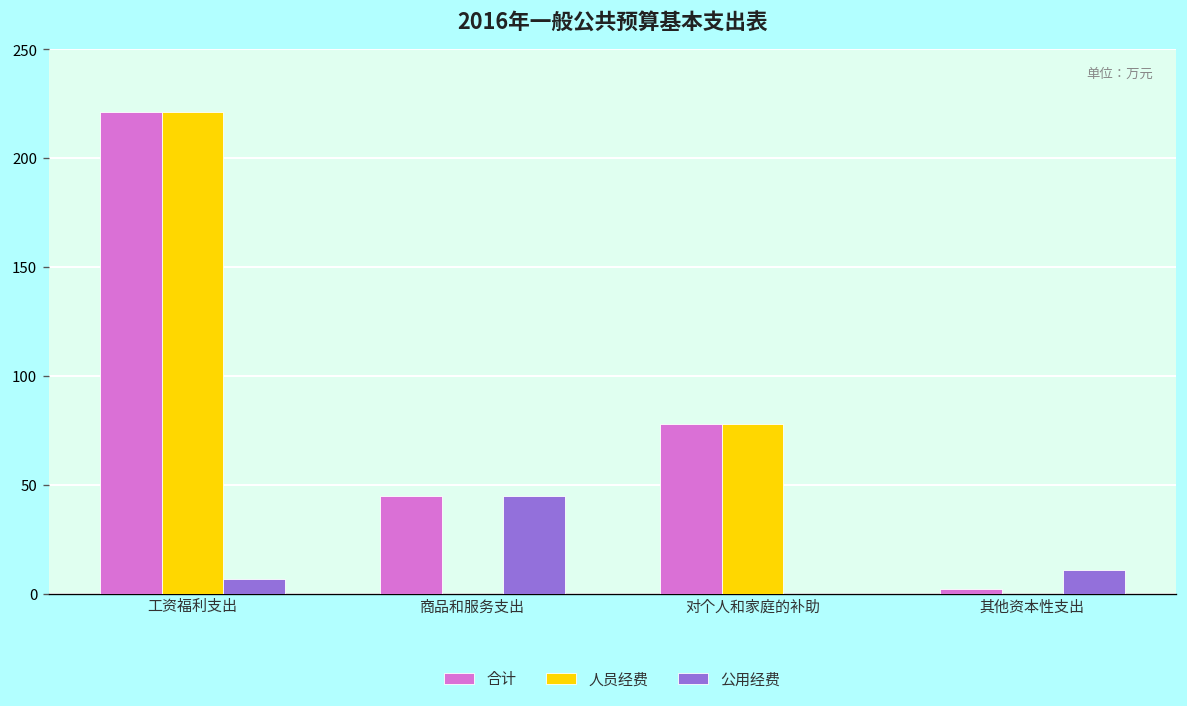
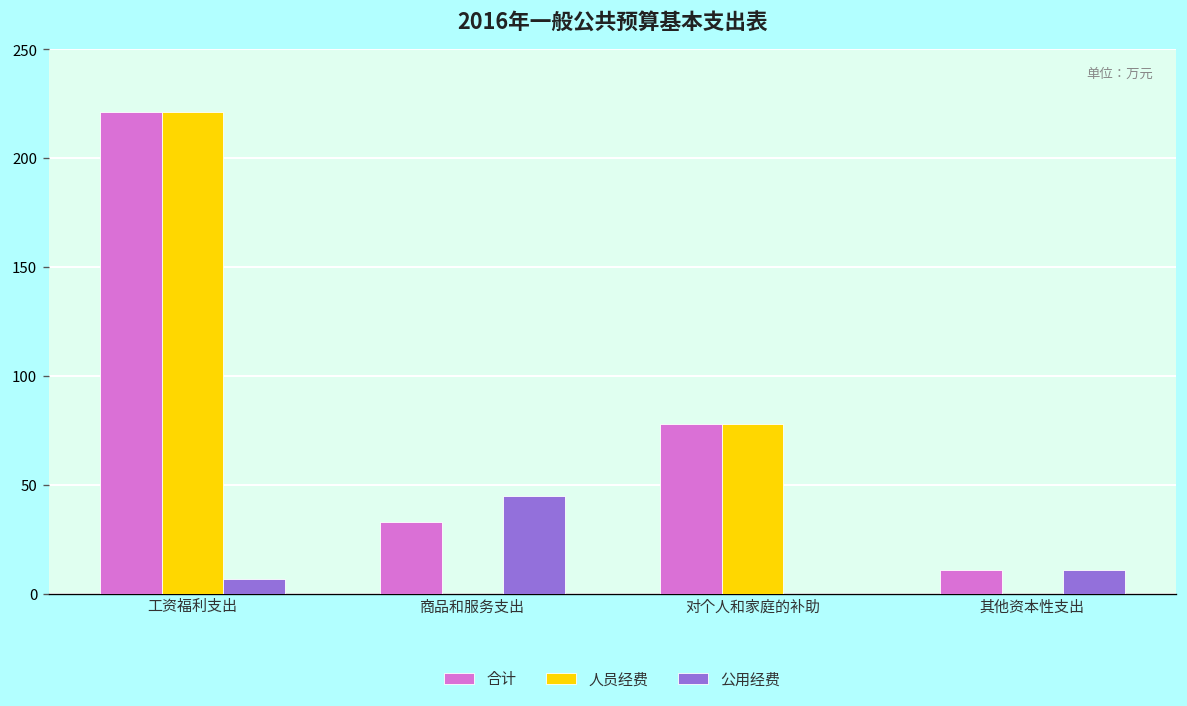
合计, 商品和服务支出: 45 -> 33
合计, 其他资本性支出: 2 -> 11
